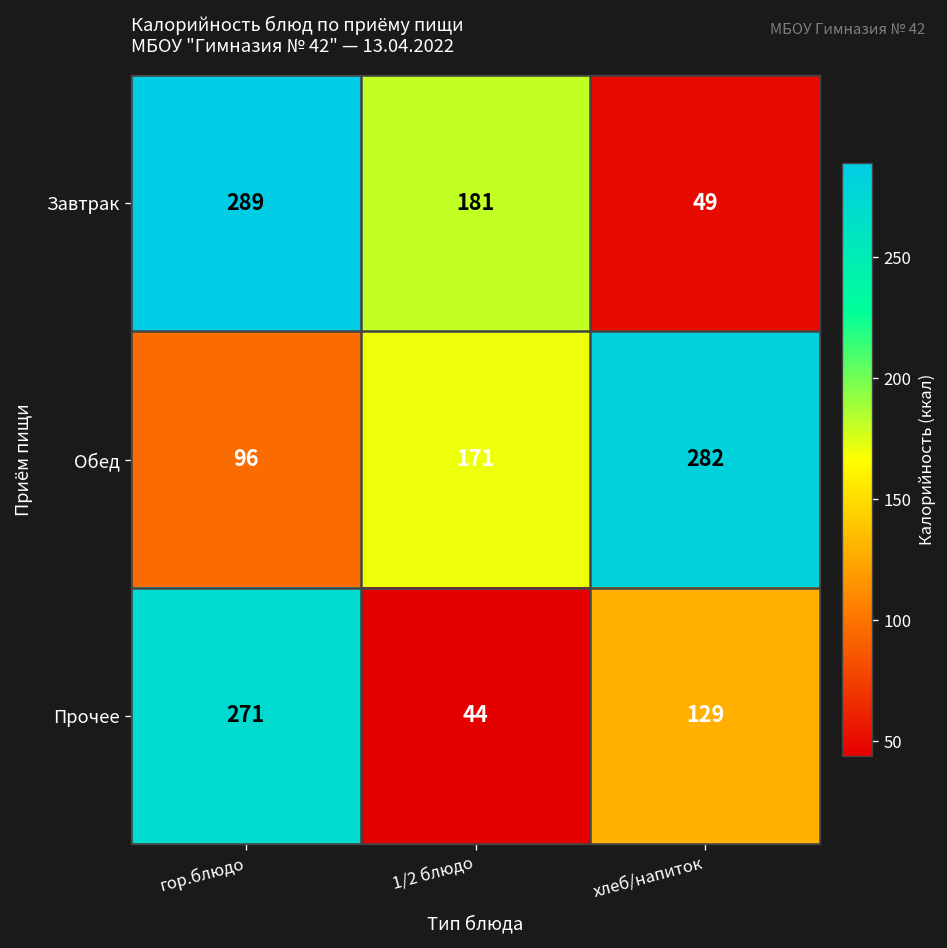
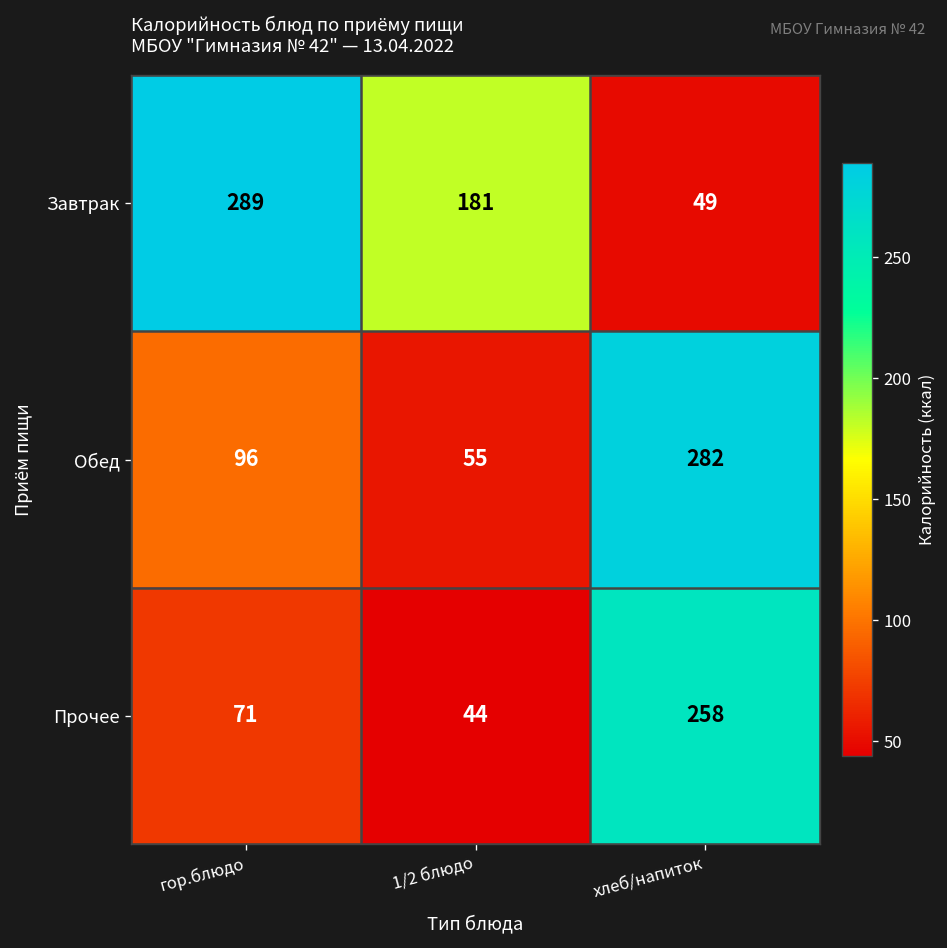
Обед, 1/2 блюдо: 171 -> 55
Прочее, гор.блюдо: 271 -> 71
Прочее, хлеб/напиток: 129 -> 258
